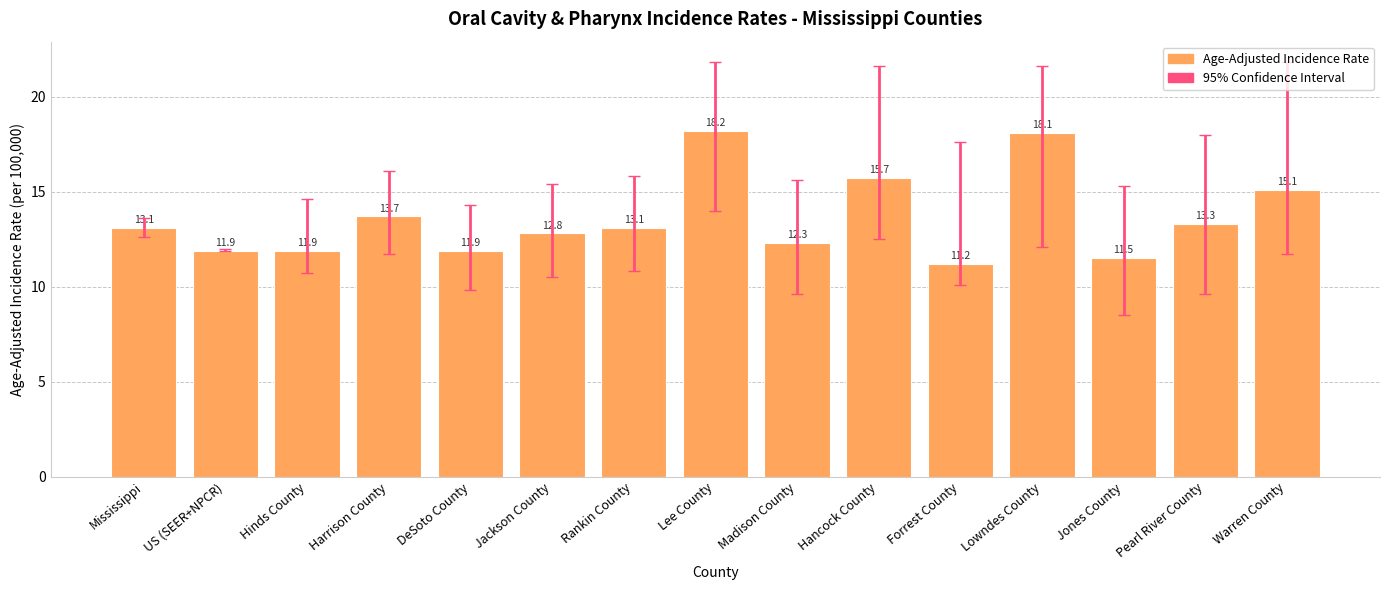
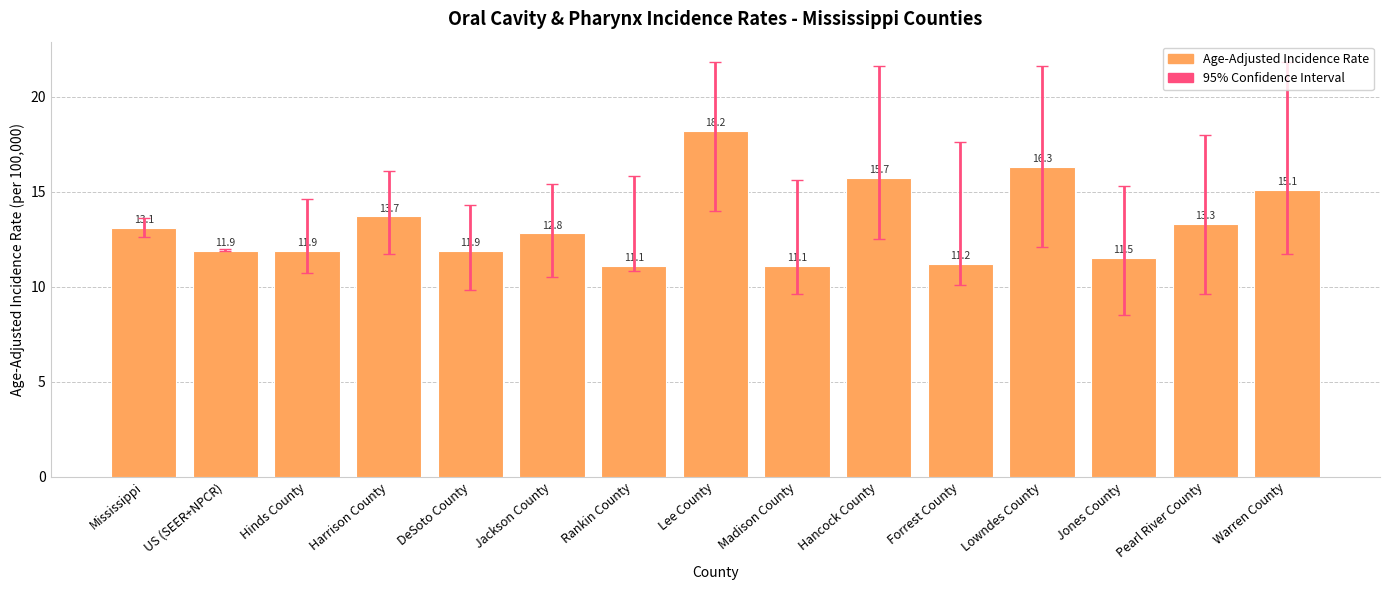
Age-Adjusted Incidence Rate, Rankin County: 13.1 -> 11.1
Age-Adjusted Incidence Rate, Madison County: 12.3 -> 11.1
Age-Adjusted Incidence Rate, Lowndes County: 18.1 -> 16.3
